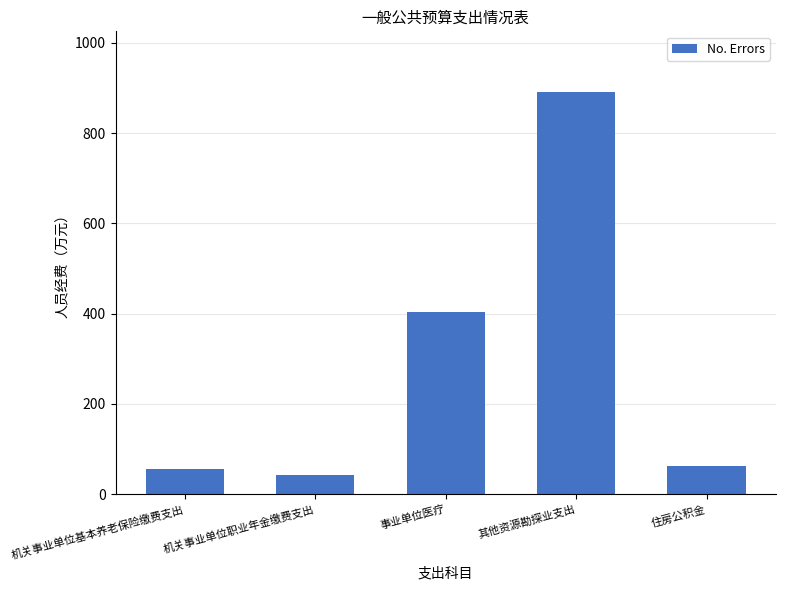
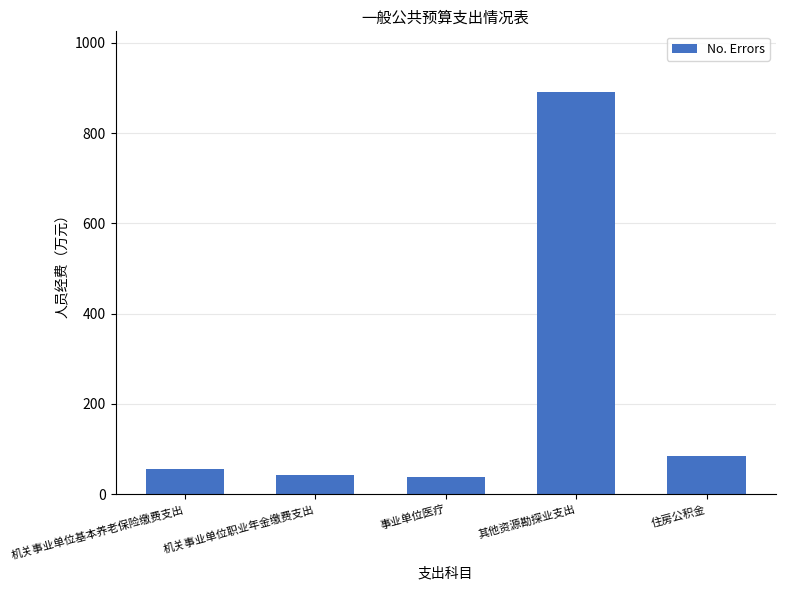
事业单位医疗: 400 -> 40
住房公积金: 60 -> 90
